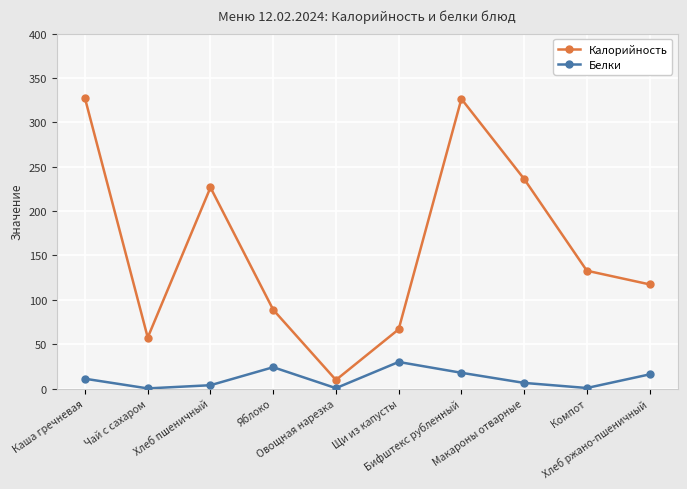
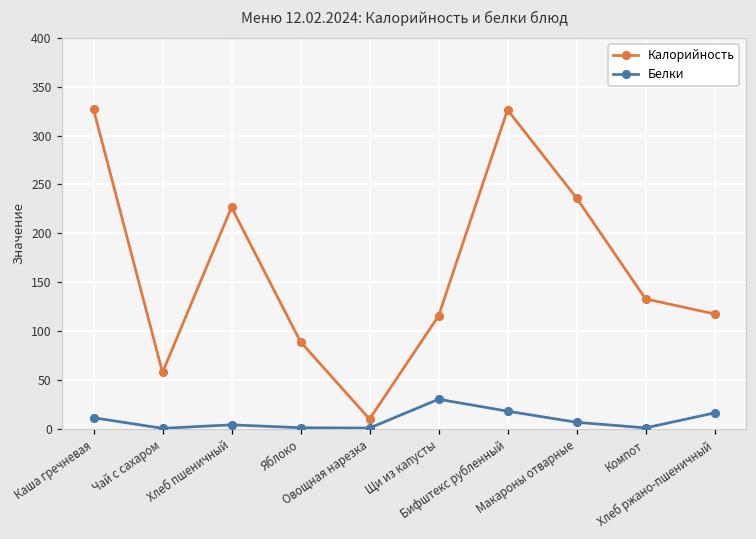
Белки, Яблоко: 20 -> 0
Калорийность, Щи из капусты: 70 -> 120
